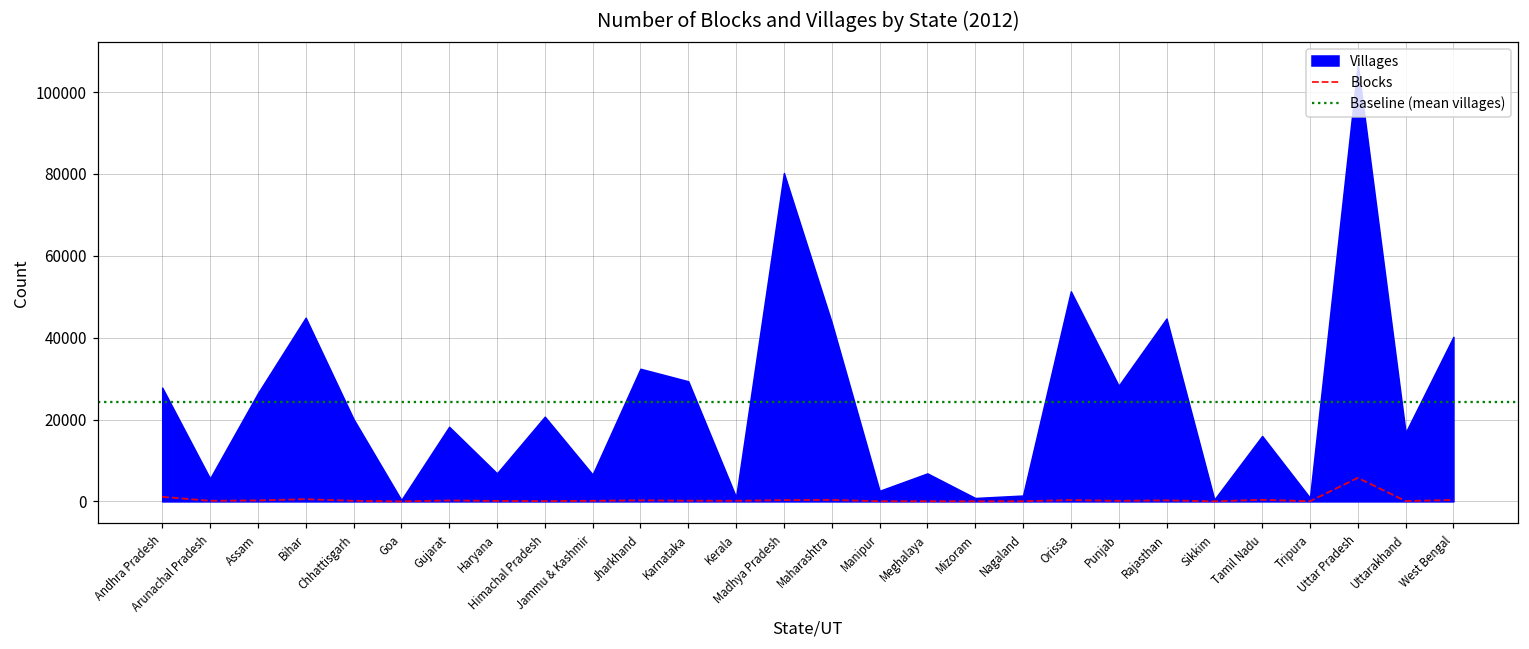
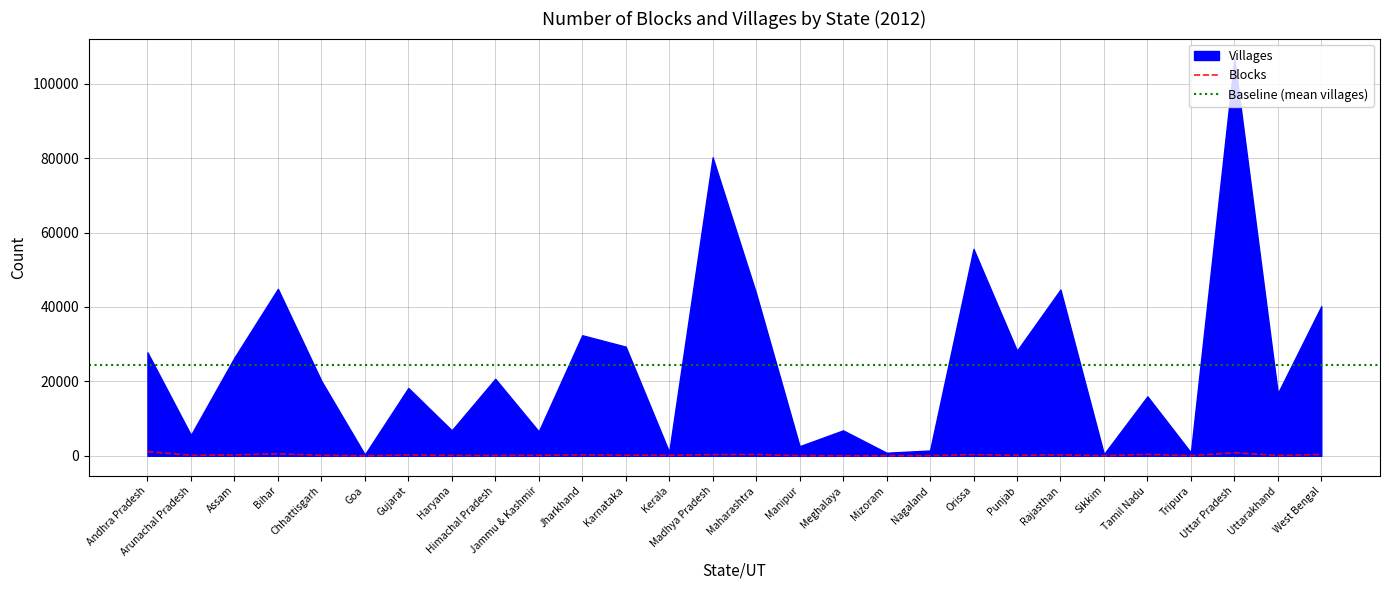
Villages, Orissa: 51000 -> 56000
Blocks, Uttar Pradesh: 6000 -> 1000
